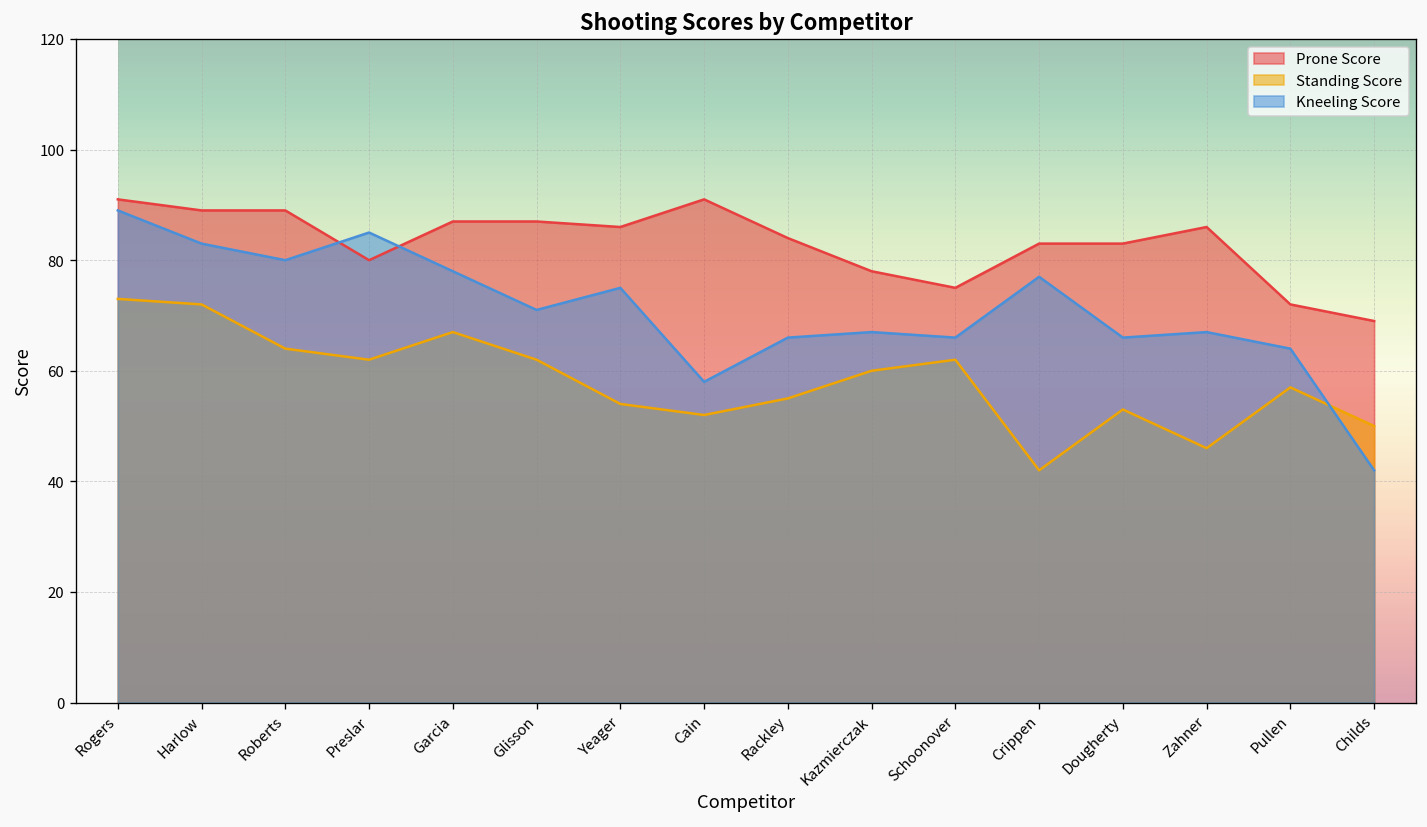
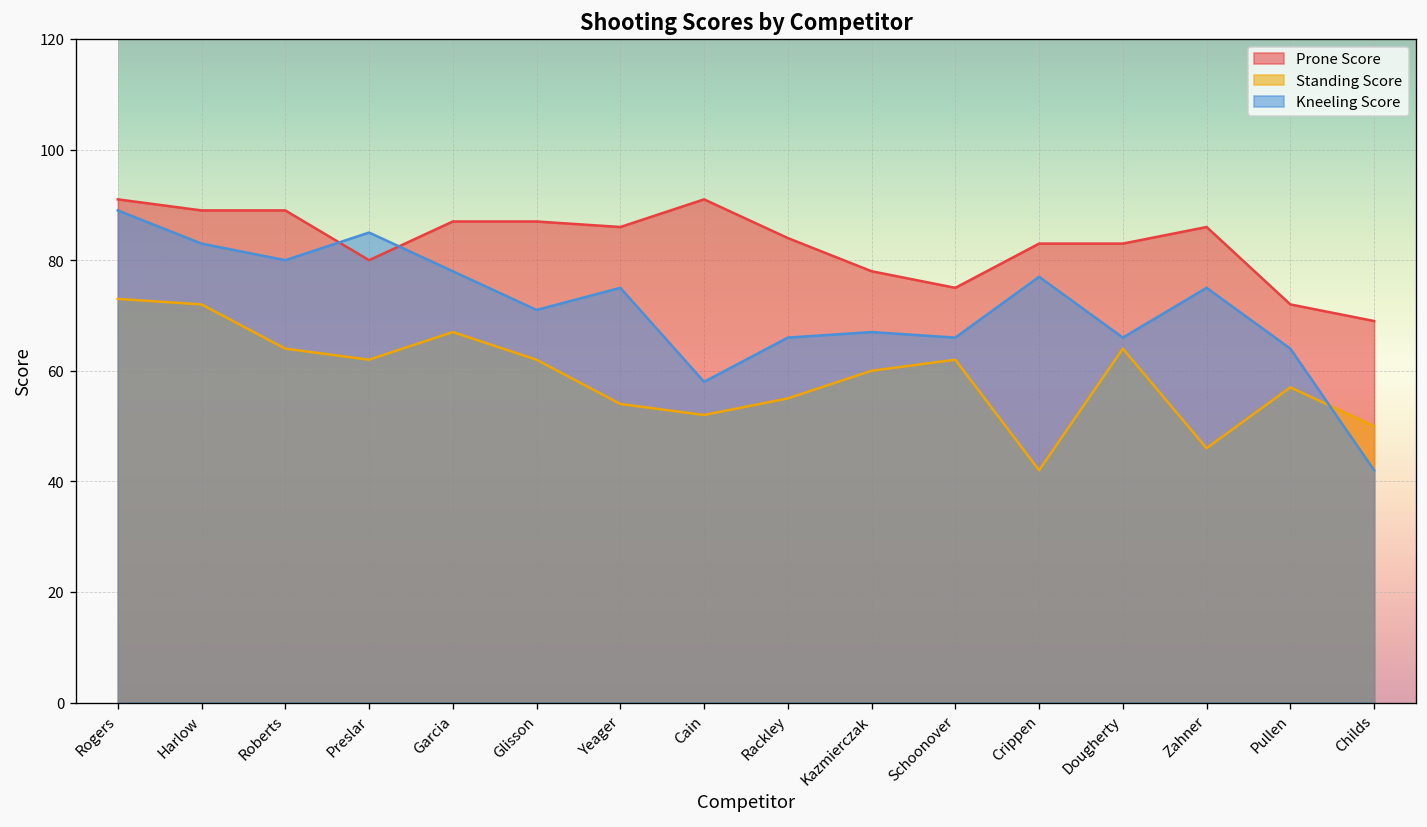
Standing Score, Dougherty: 53 -> 64
Kneeling Score, Zahner: 67 -> 75
